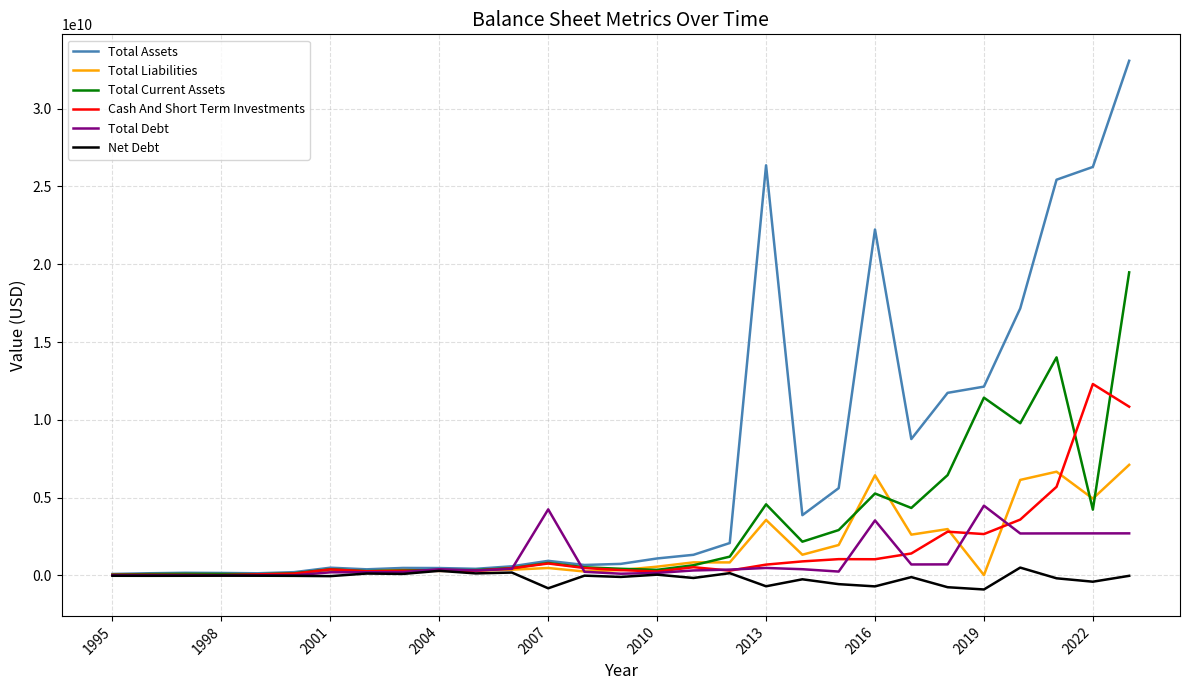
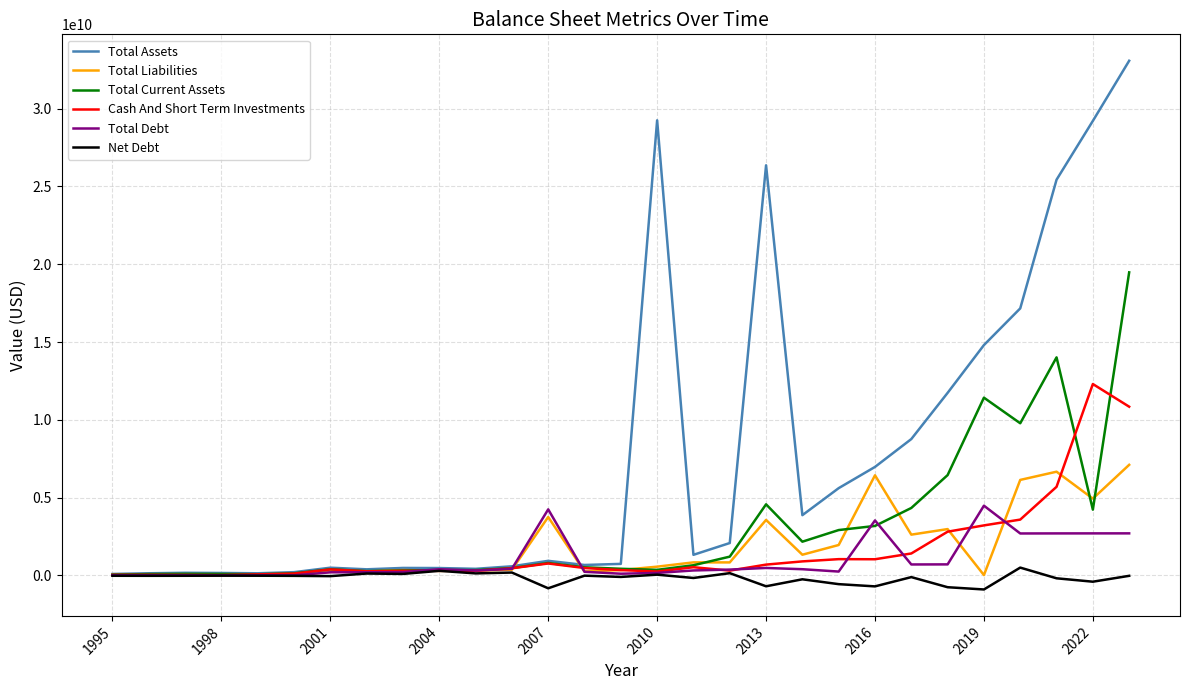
Total Liabilities, 2007: 500000000 -> 3800000000
Total Assets, 2010: 1100000000 -> 29300000000
Total Assets, 2016: 22200000000 -> 7000000000
Total Current Assets, 2016: 5300000000 -> 3200000000
Total Assets, 2019: 12100000000 -> 14800000000
Cash And Short Term Investments, 2019: 2700000000 -> 3200000000
Total Assets, 2022: 26300000000 -> 29200000000
